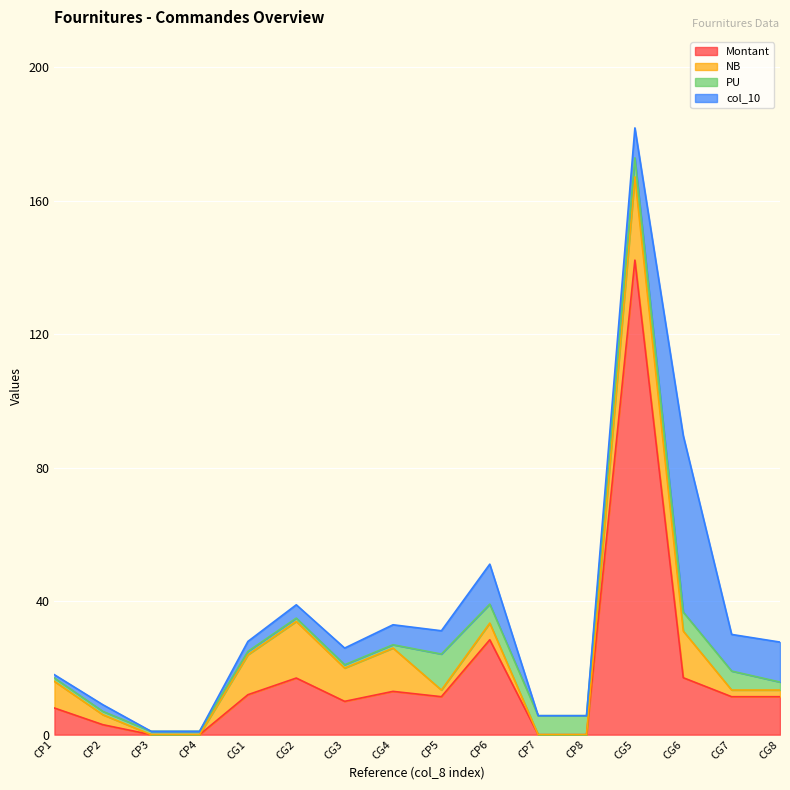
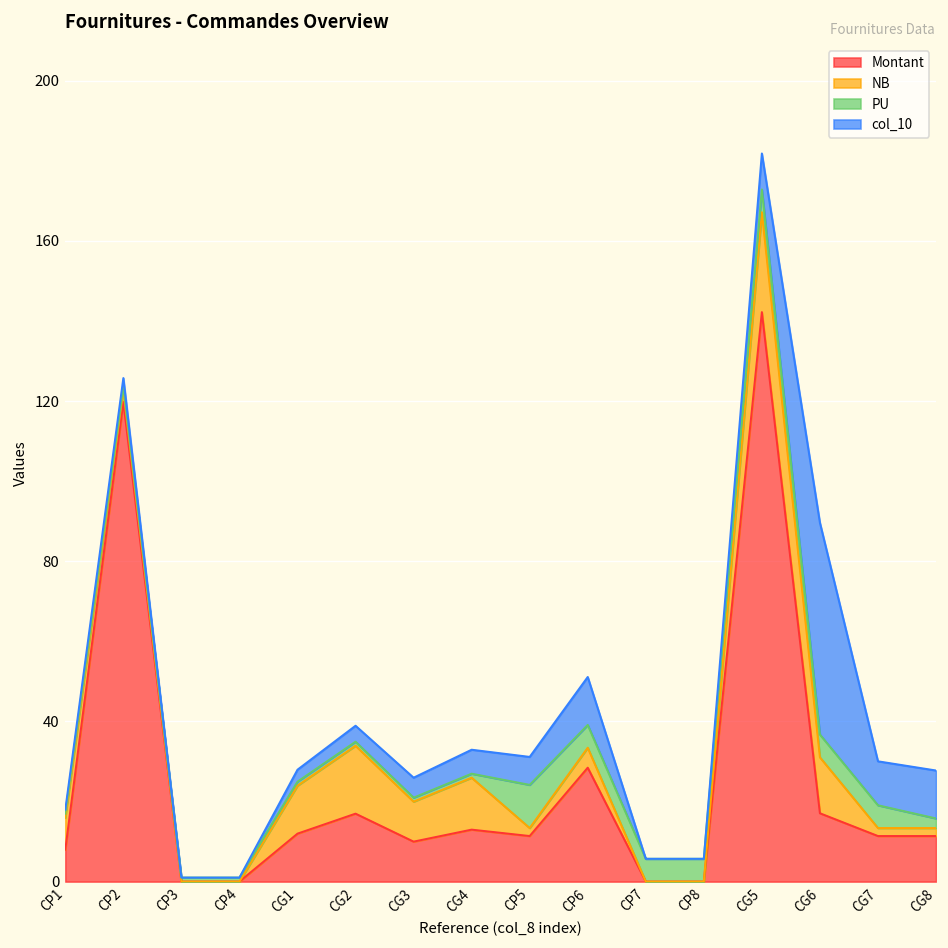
Montant, CP2: 3 -> 120
